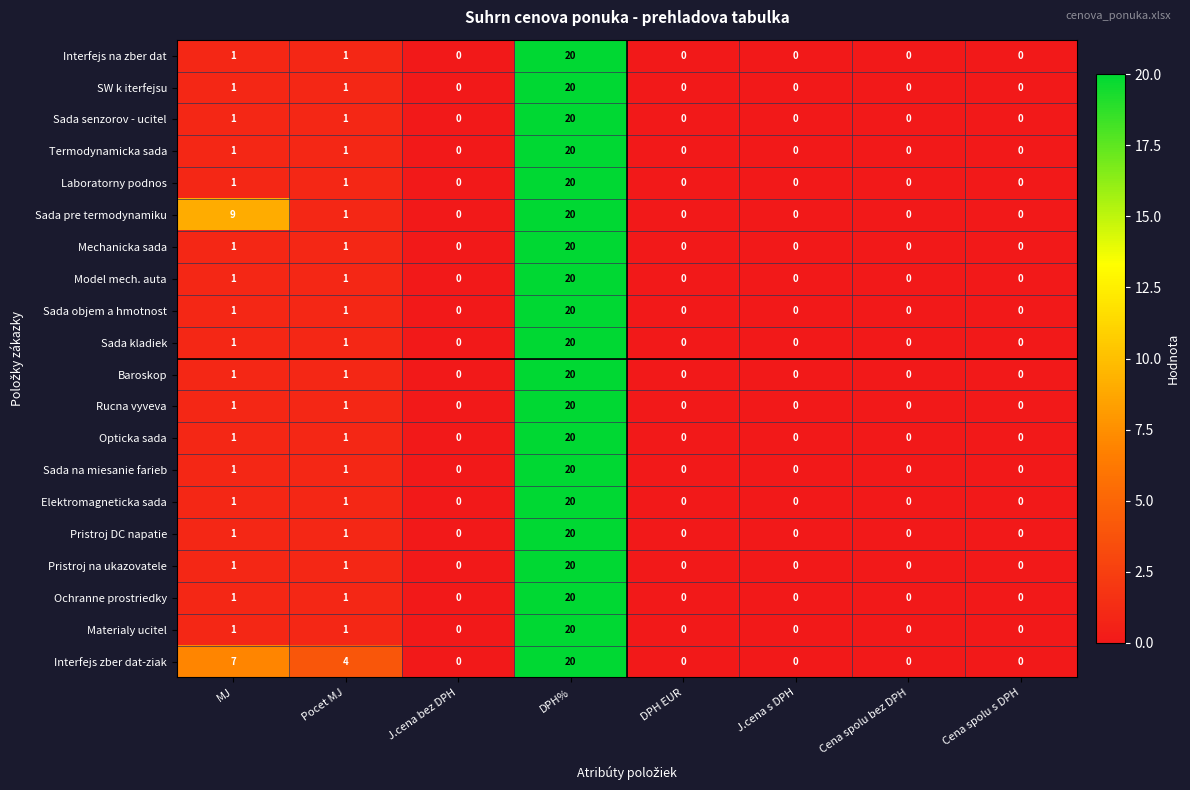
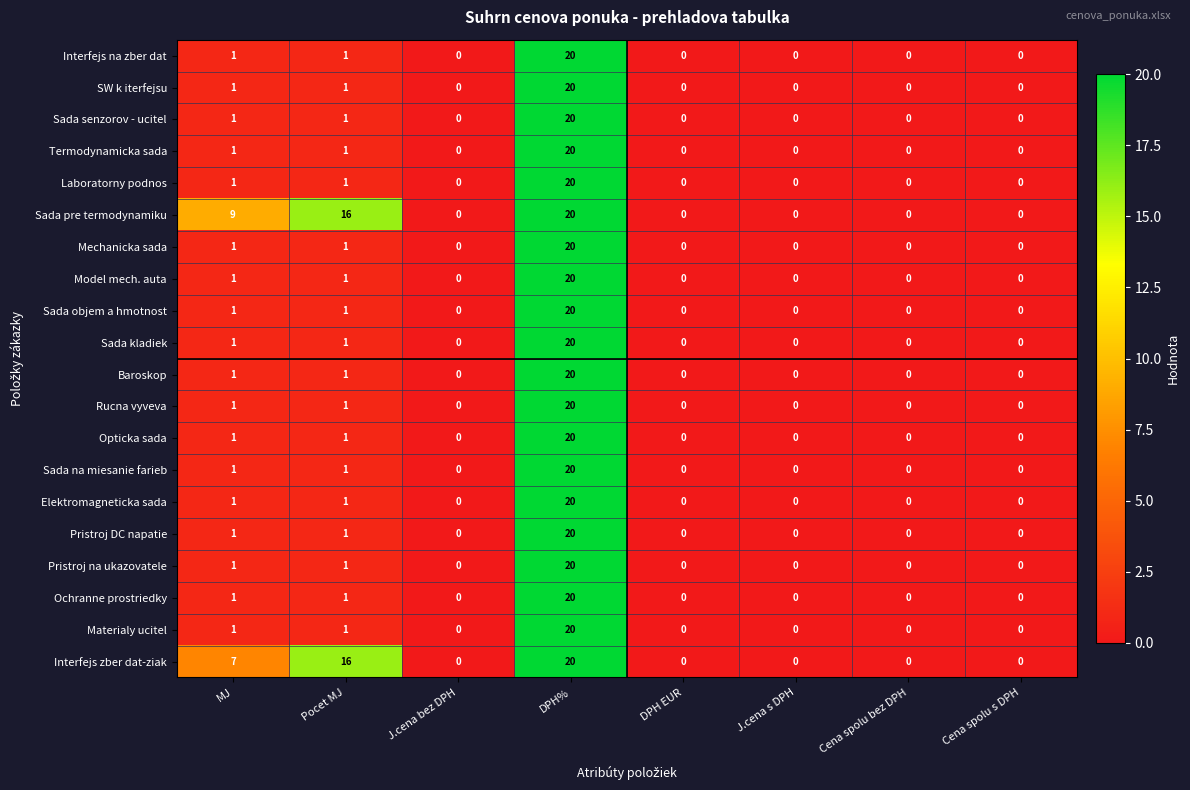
Sada pre termodynamiku, Pocet MJ: 1 -> 16
Interfejs zber dat-ziak, Pocet MJ: 4 -> 16
